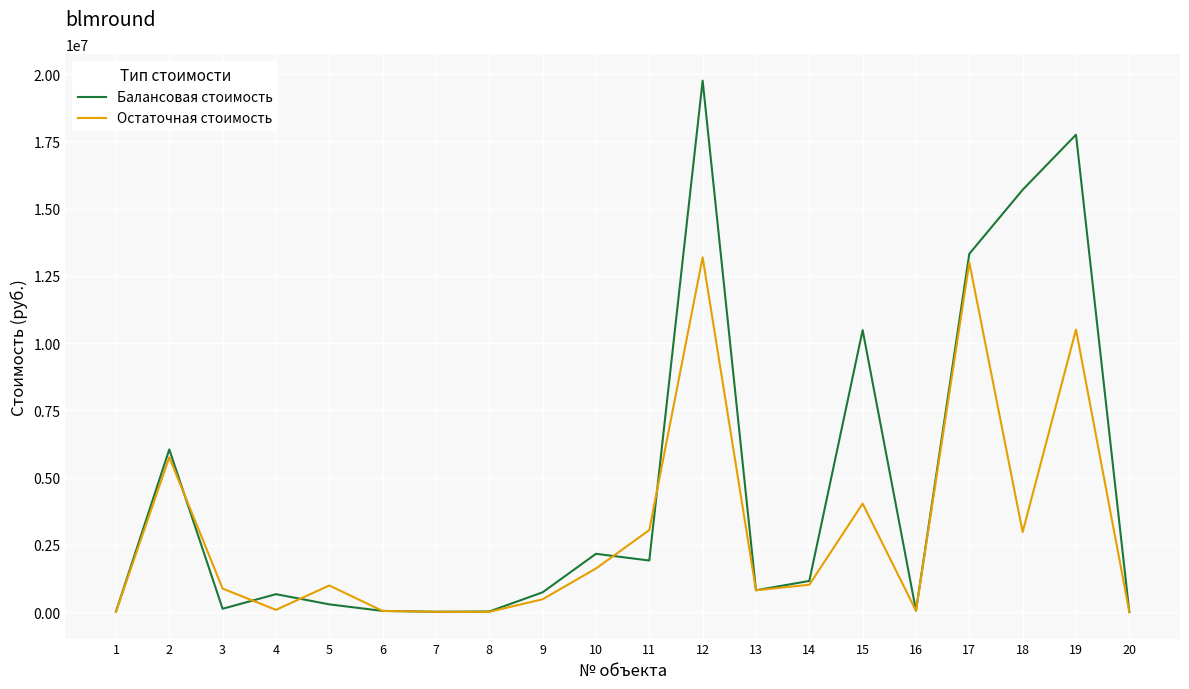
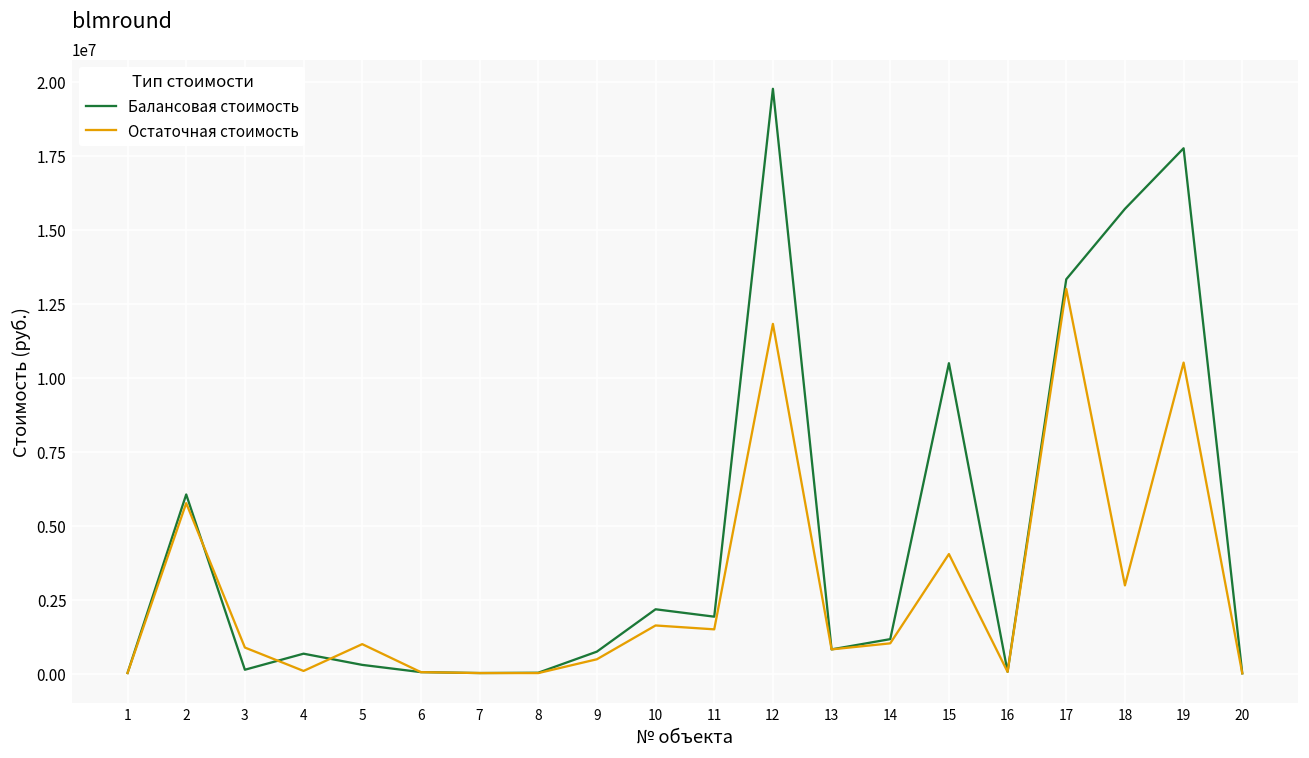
Остаточная стоимость, 11: 3100000 -> 1500000
Остаточная стоимость, 12: 13200000 -> 11800000
